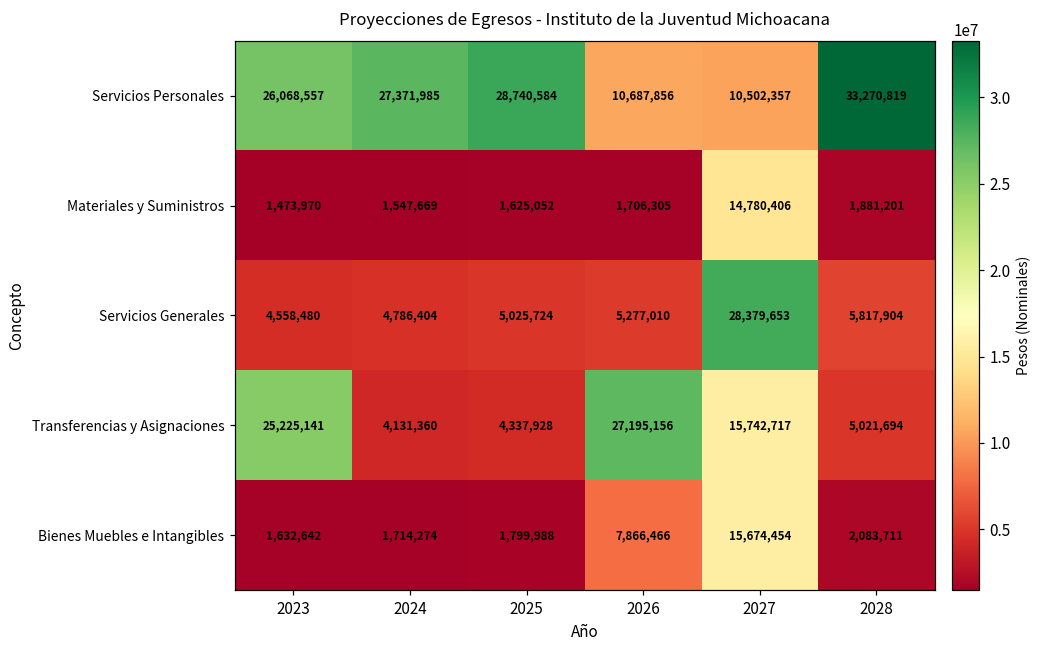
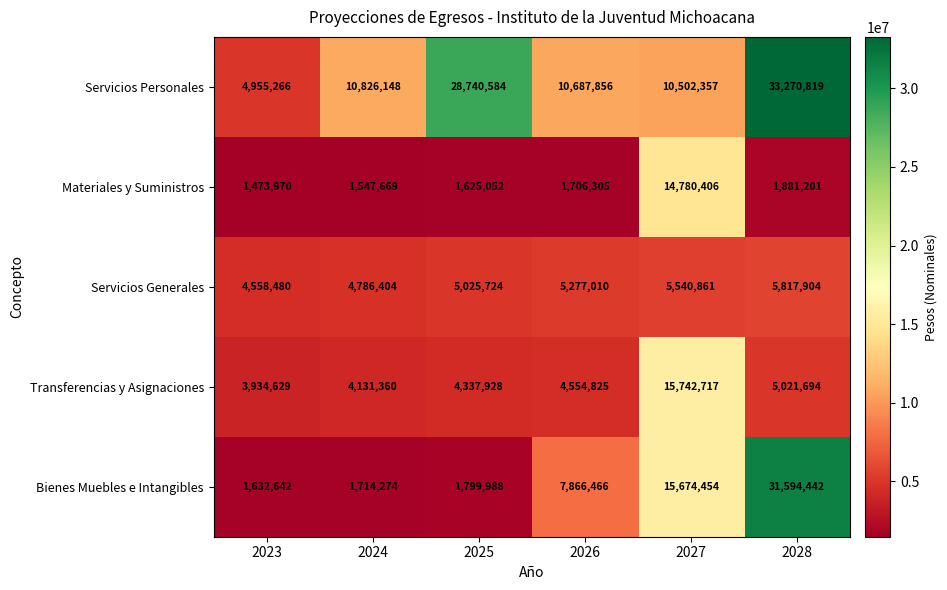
Servicios Personales, 2023: 26,068,557 -> 4,955,266
Servicios Personales, 2024: 27,371,985 -> 10,826,148
Servicios Generales, 2027: 28,379,653 -> 5,540,861
Transferencias y Asignaciones, 2023: 25,225,141 -> 3,934,629
Transferencias y Asignaciones, 2026: 27,195,156 -> 4,554,825
Bienes Muebles e Intangibles, 2028: 2,083,711 -> 31,594,442
